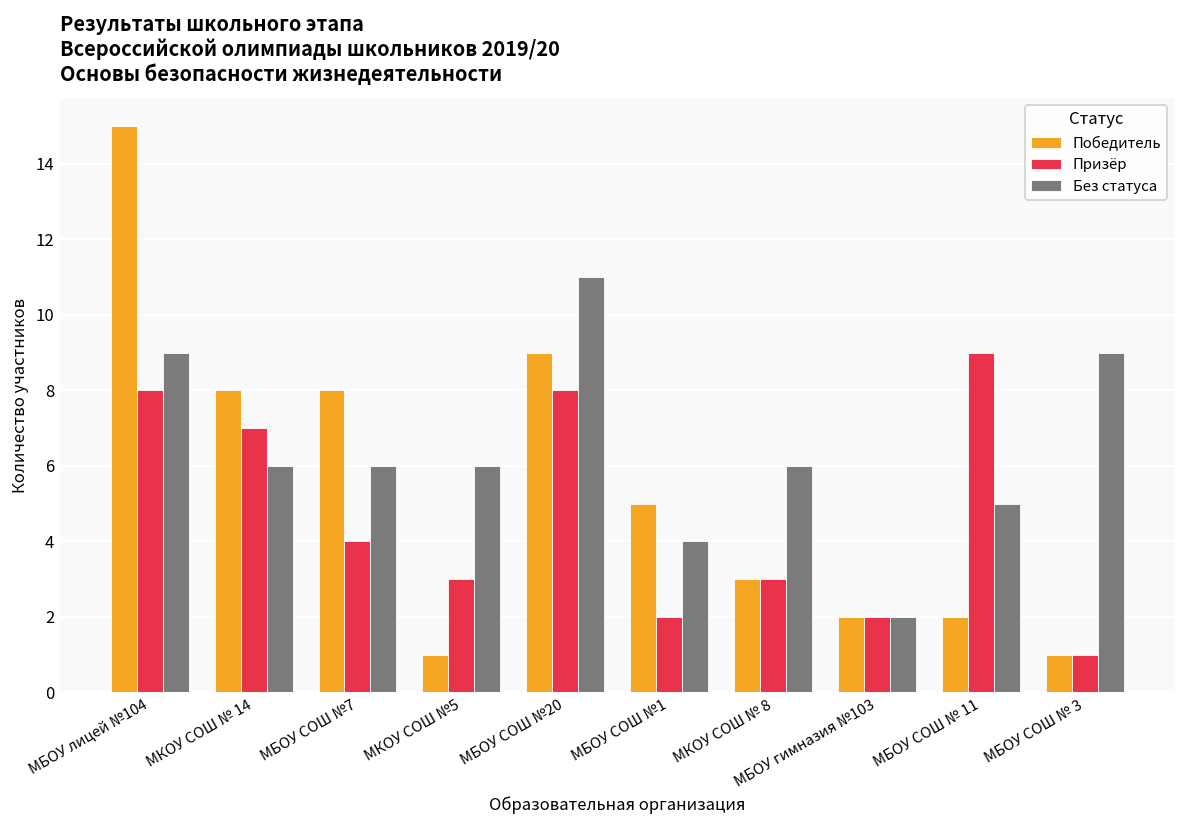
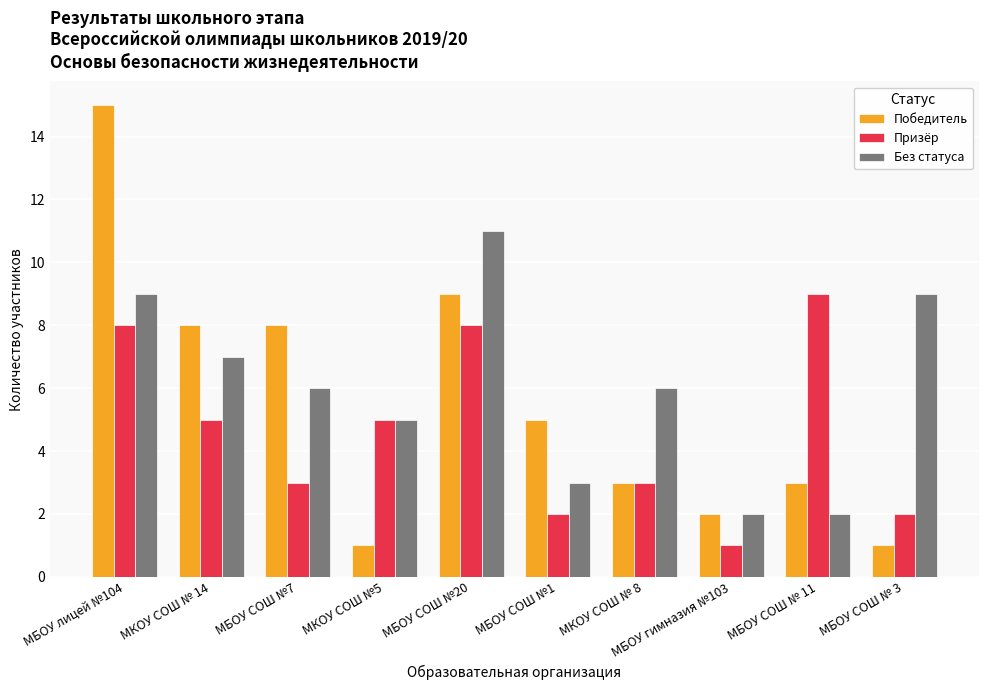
Призёр, МКОУ СОШ № 14: 7 -> 5
Без статуса, МКОУ СОШ № 14: 6 -> 7
Призёр, МБОУ СОШ №7: 4 -> 3
Призёр, МКОУ СОШ №5: 3 -> 5
Без статуса, МКОУ СОШ №5: 6 -> 5
Без статуса, МБОУ СОШ №1: 4 -> 3
Призёр, МБОУ гимназия №103: 2 -> 1
Победитель, МБОУ СОШ № 11: 2 -> 3
Без статуса, МБОУ СОШ № 11: 5 -> 2
Призёр, МБОУ СОШ № 3: 1 -> 2
